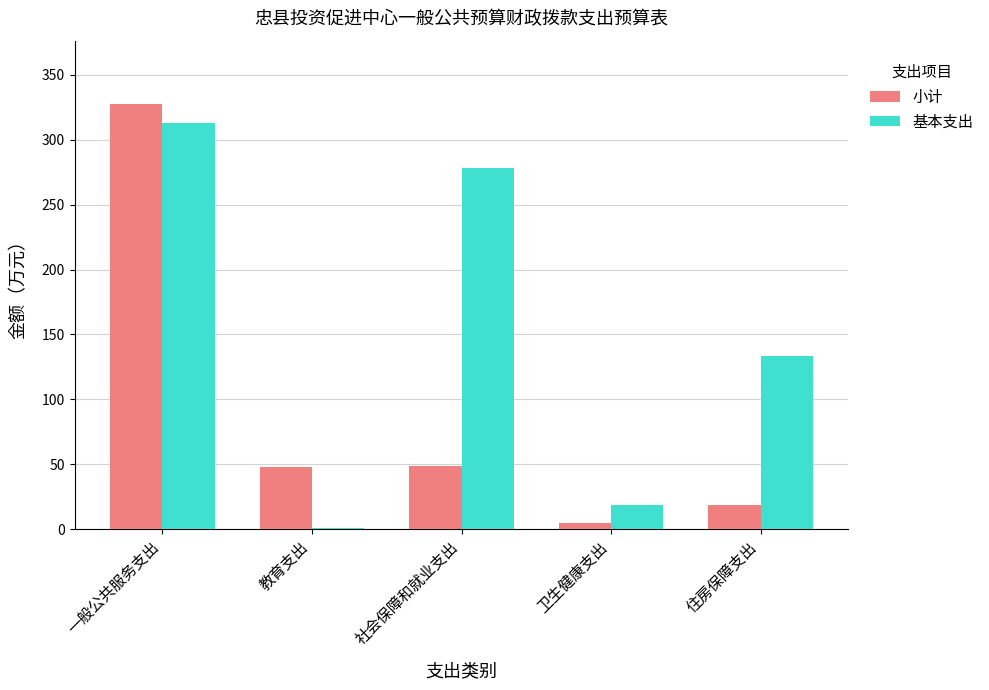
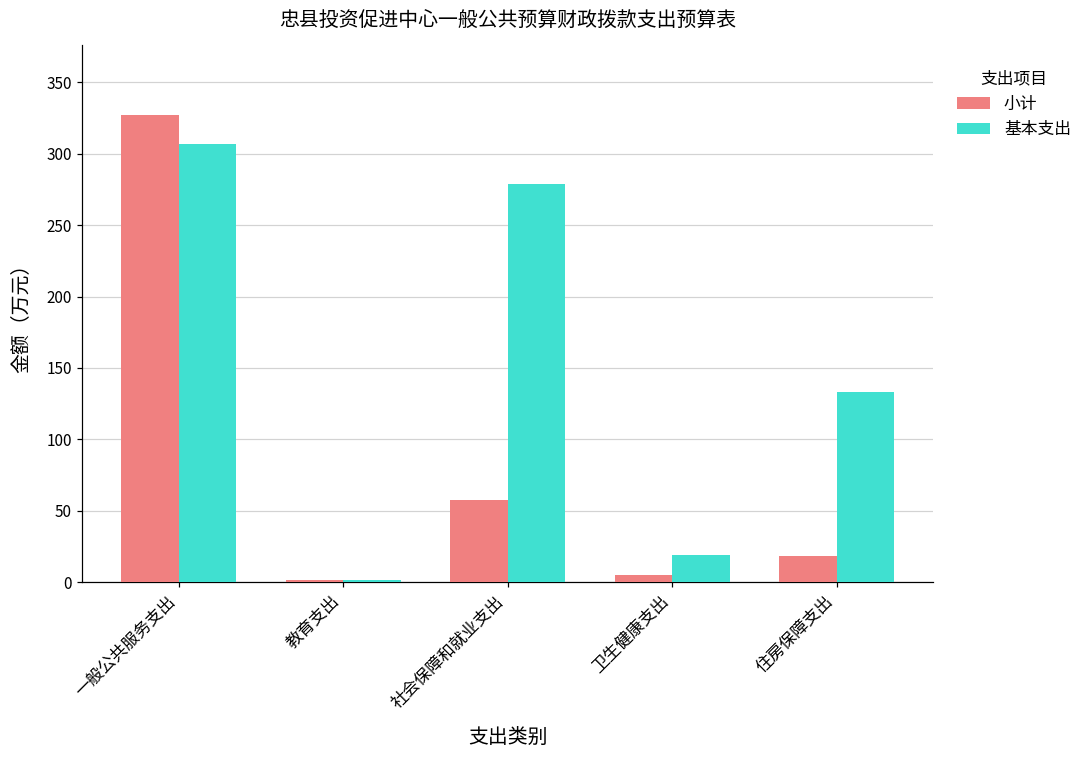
基本支出, 一般公共服务支出: 313 -> 307
小计, 教育支出: 48 -> 1
小计, 社会保障和就业支出: 48 -> 58
